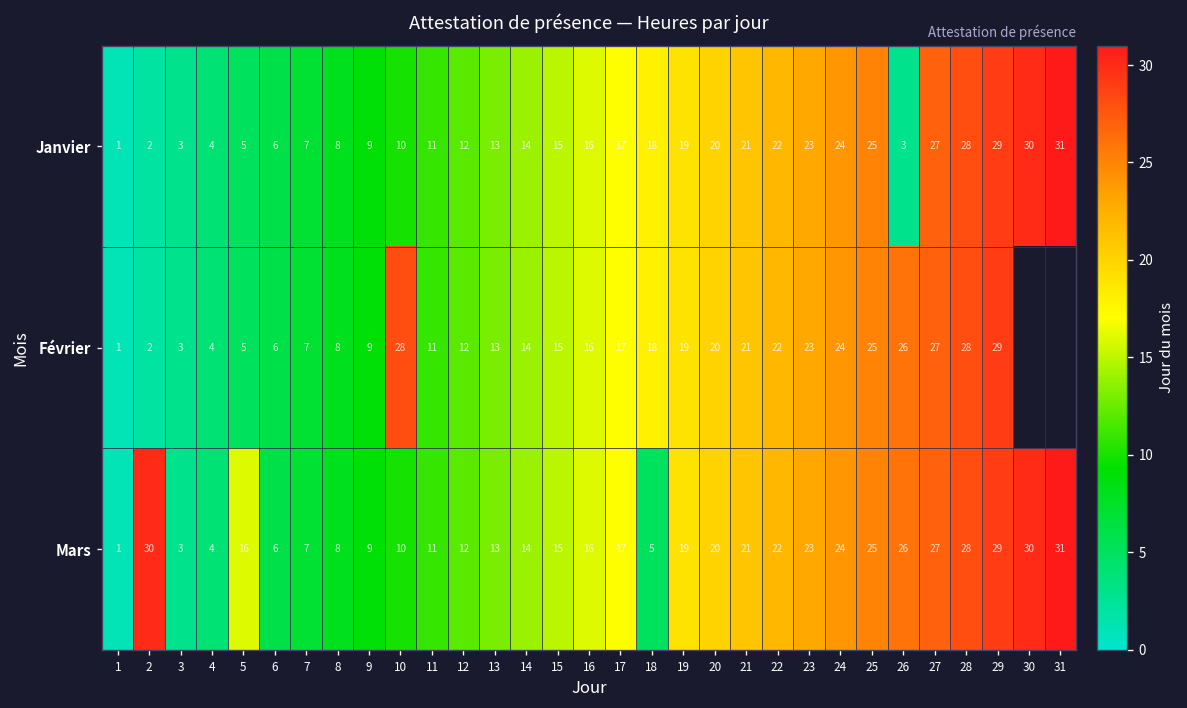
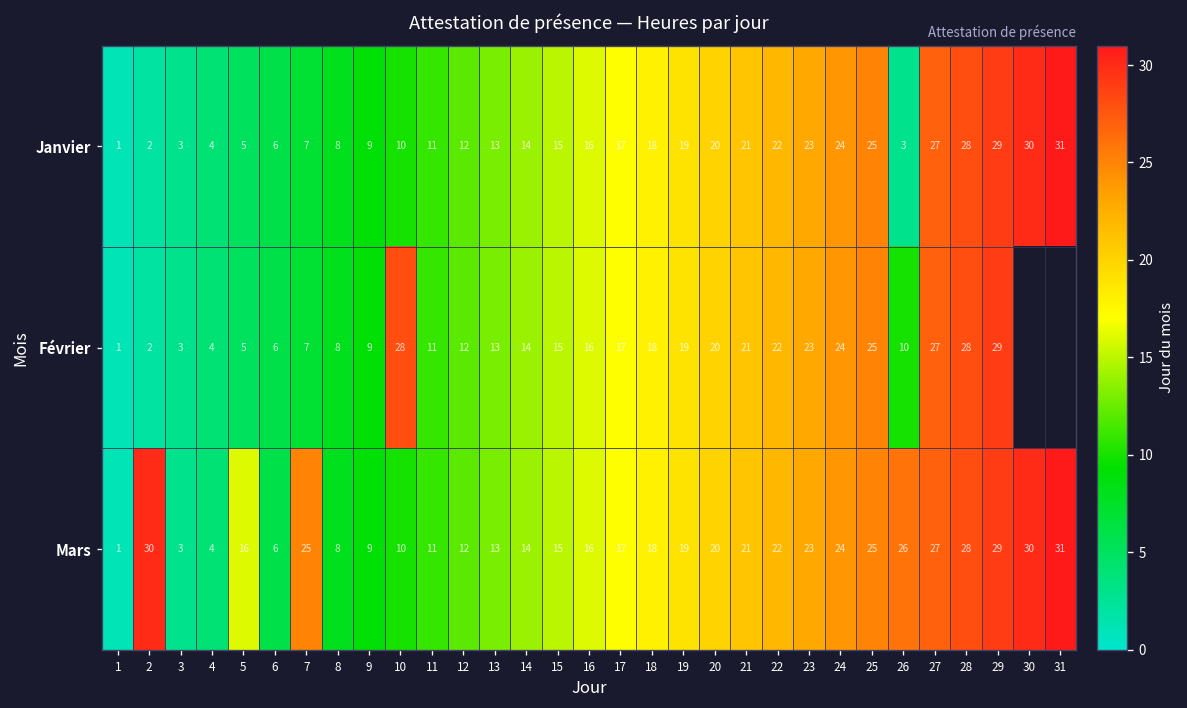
Février, 26: 26 -> 10
Mars, 7: 7 -> 25
Mars, 18: 5 -> 18
